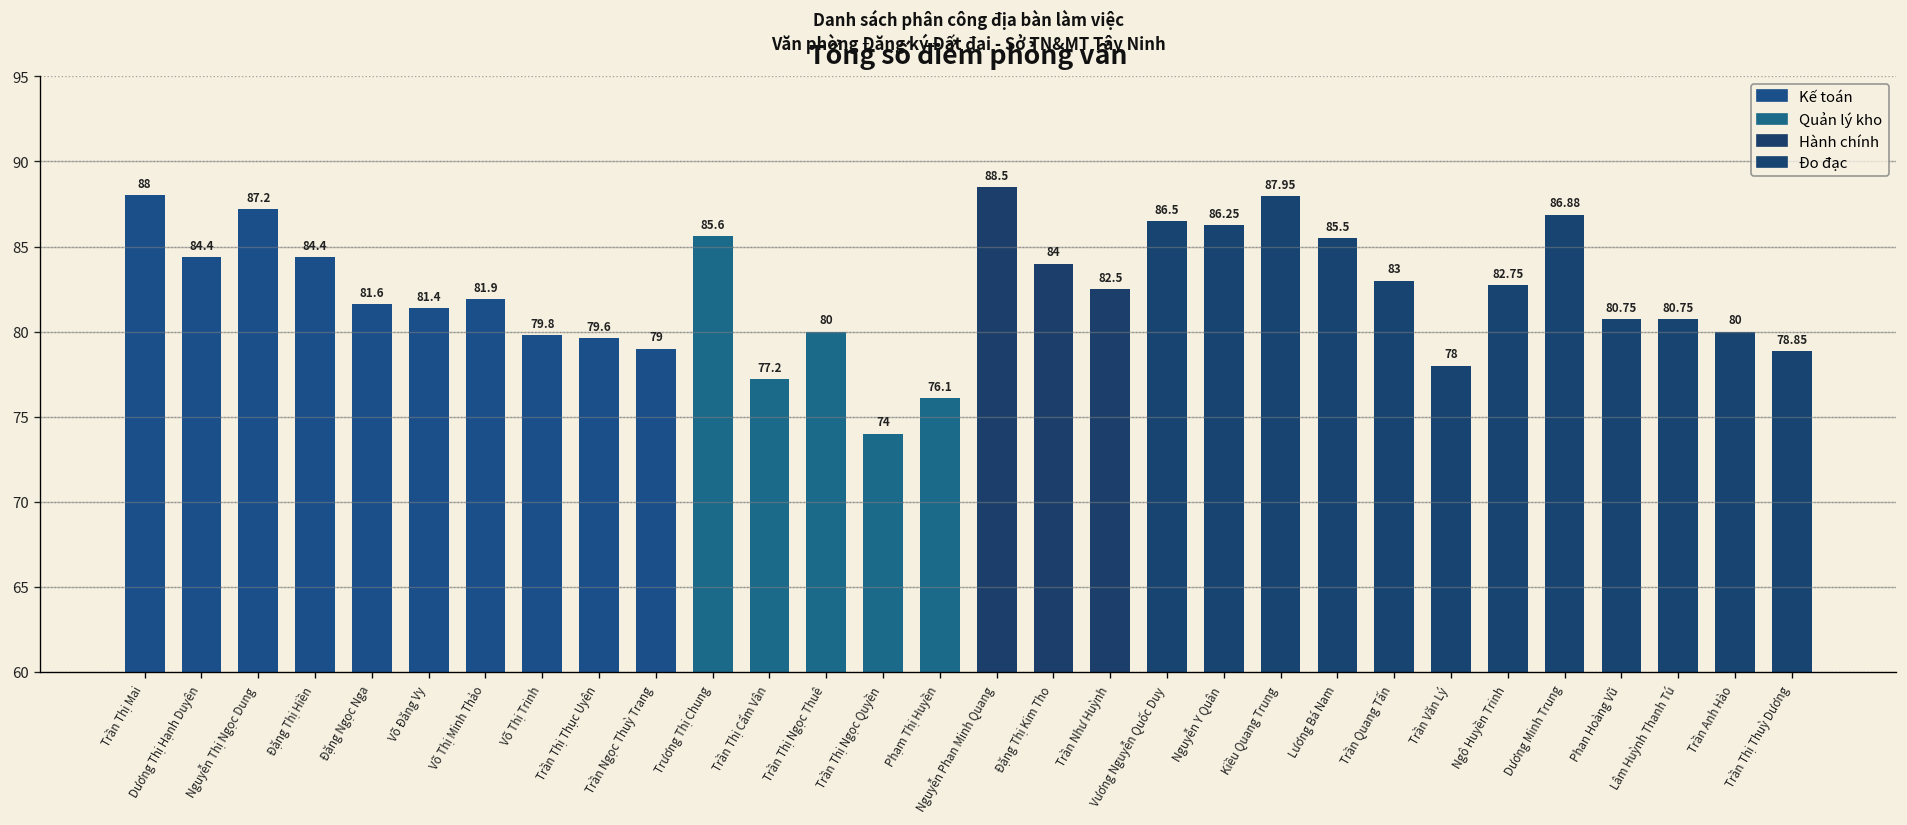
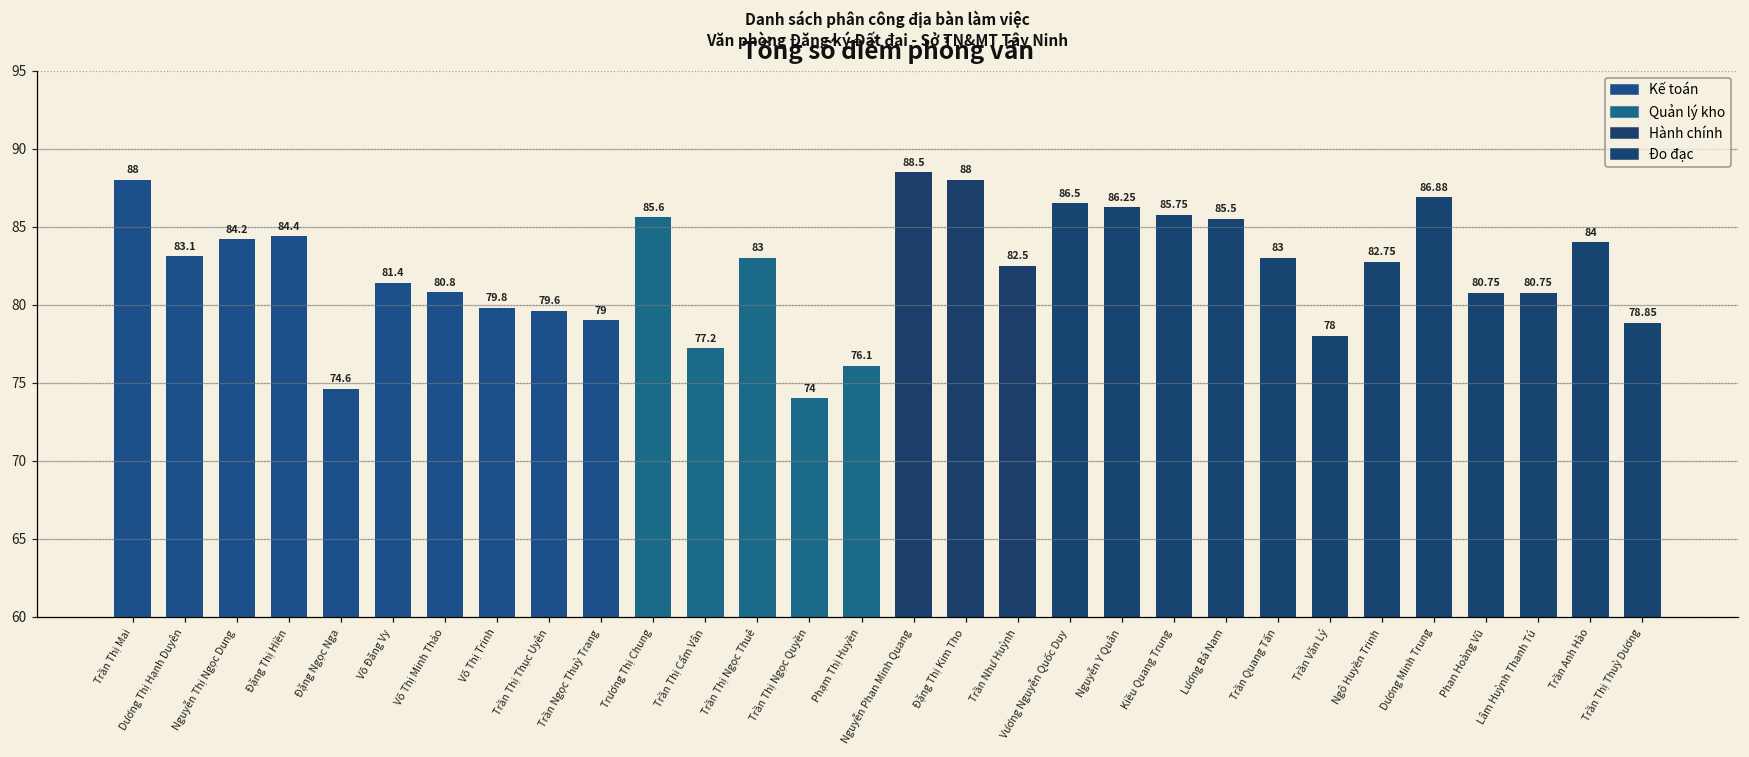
Dương Thị Hạnh Duyên: 84.4 -> 83.1
Nguyễn Thị Ngọc Dung: 87.2 -> 84.2
Đặng Ngọc Nga: 81.6 -> 74.6
Võ Thị Minh Thảo: 81.9 -> 80.8
Trần Thị Ngọc Thuê: 80 -> 83
Đặng Thị Kim Tho: 84 -> 88
Kiều Quang Trung: 87.95 -> 85.75
Trần Anh Hào: 80 -> 84
